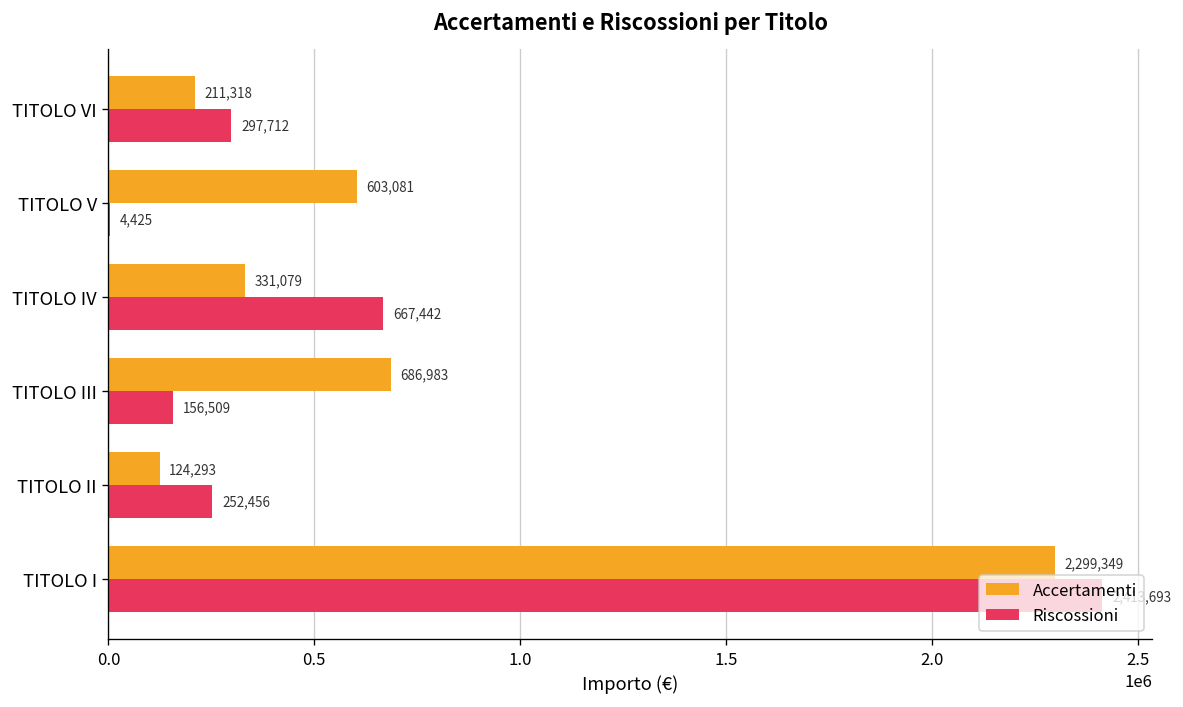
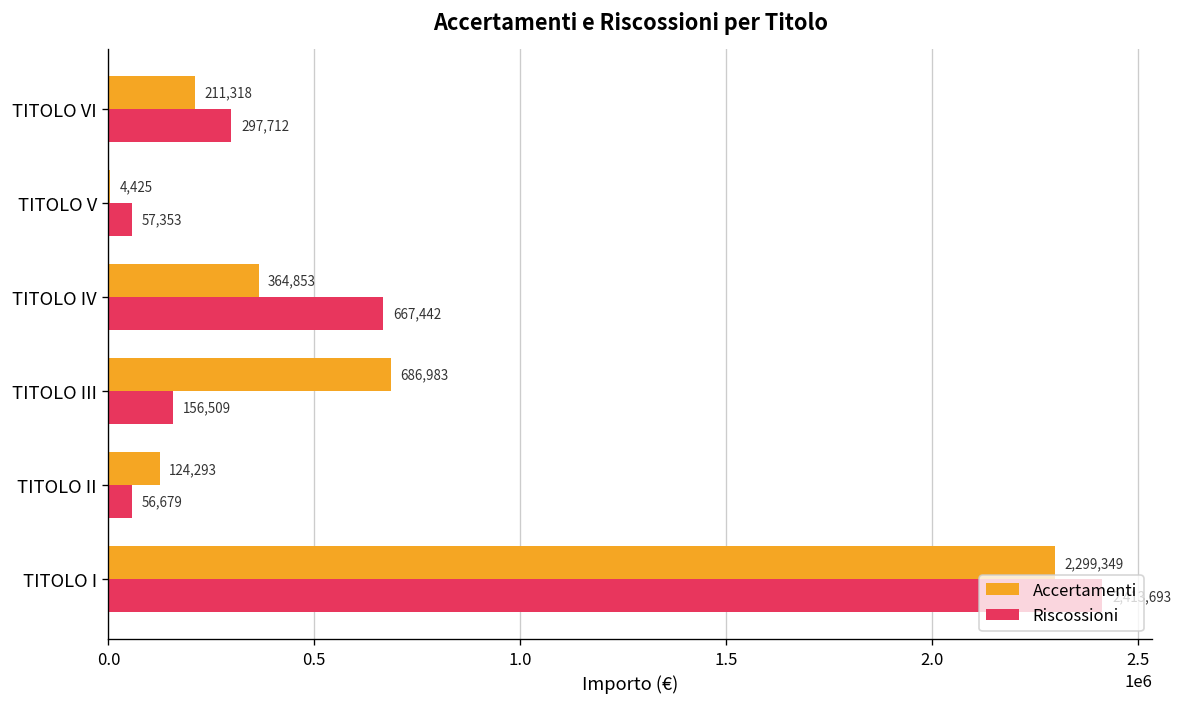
Accertamenti, TITOLO V: 603,081 -> 4,425
Riscossioni, TITOLO V: 4,425 -> 57,353
Accertamenti, TITOLO IV: 331,079 -> 364,853
Riscossioni, TITOLO II: 252,456 -> 56,679
